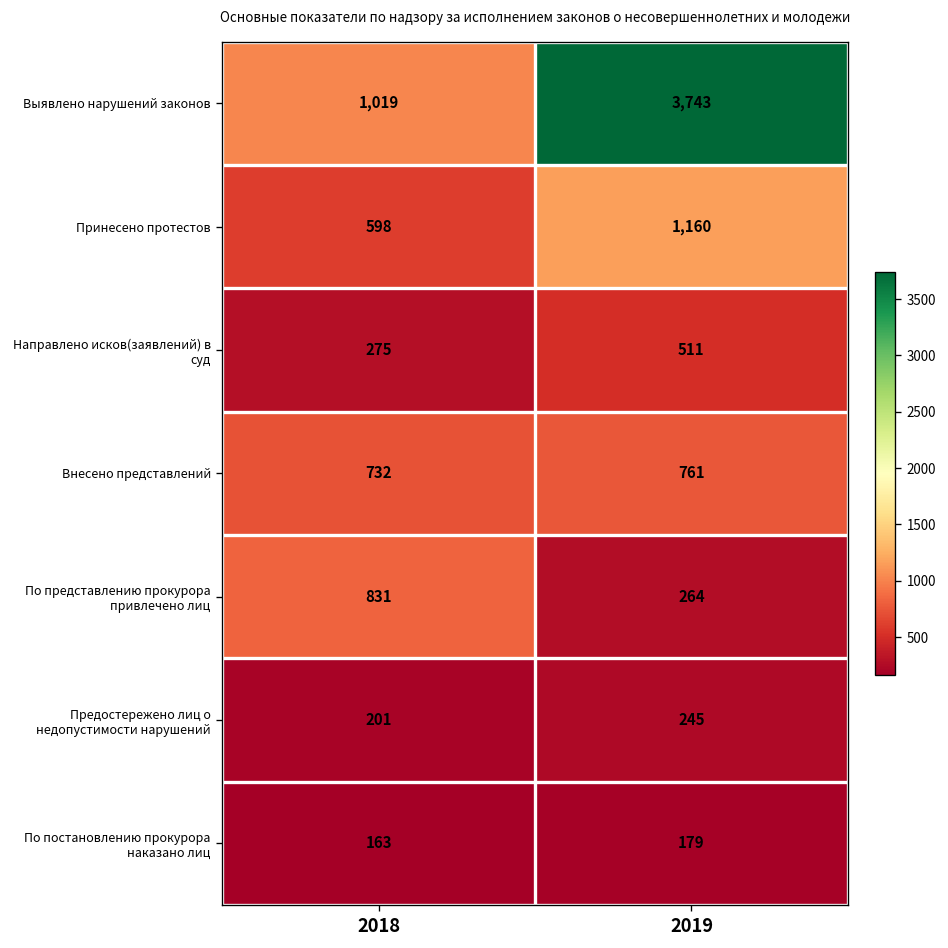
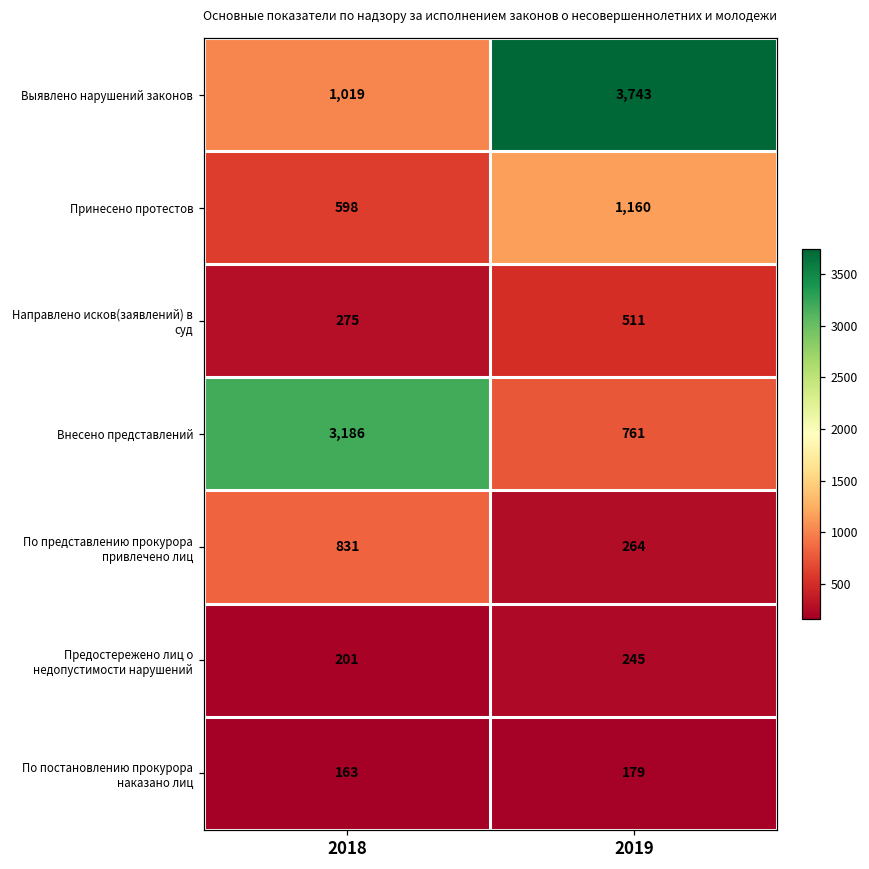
Внесено представлений, 2018: 732 -> 3,186
